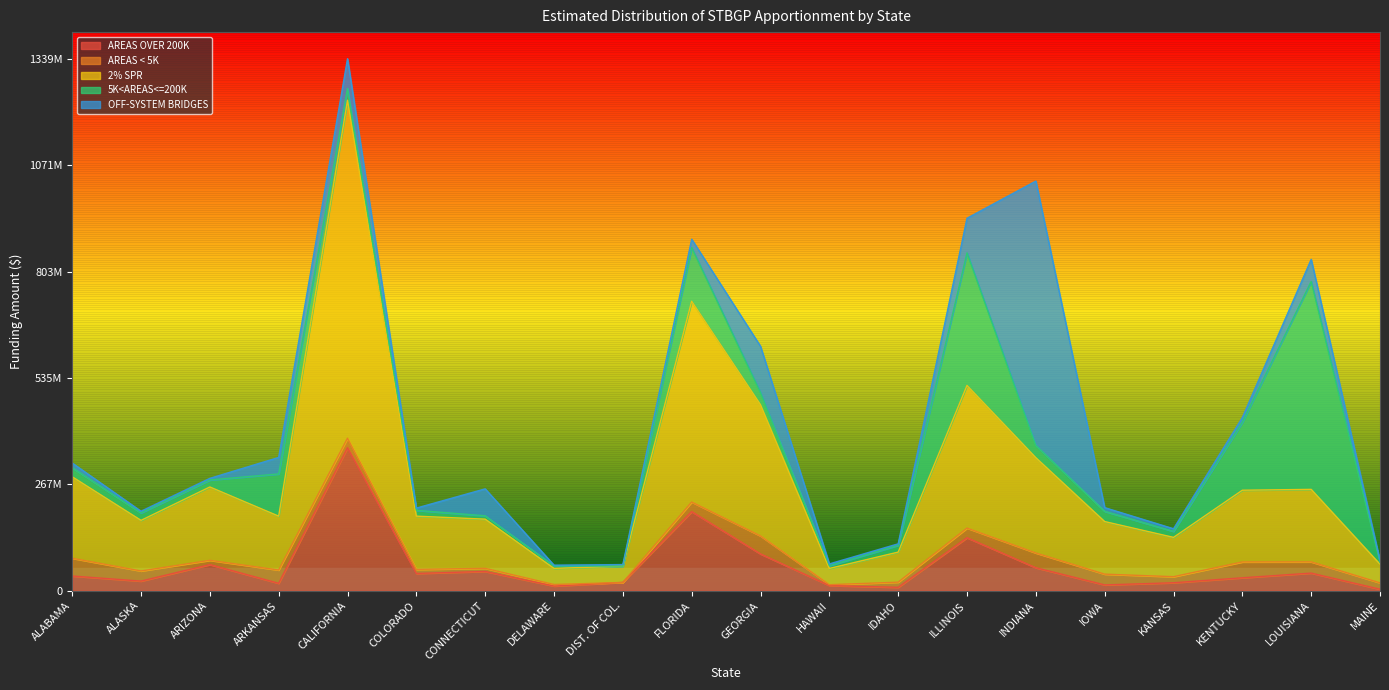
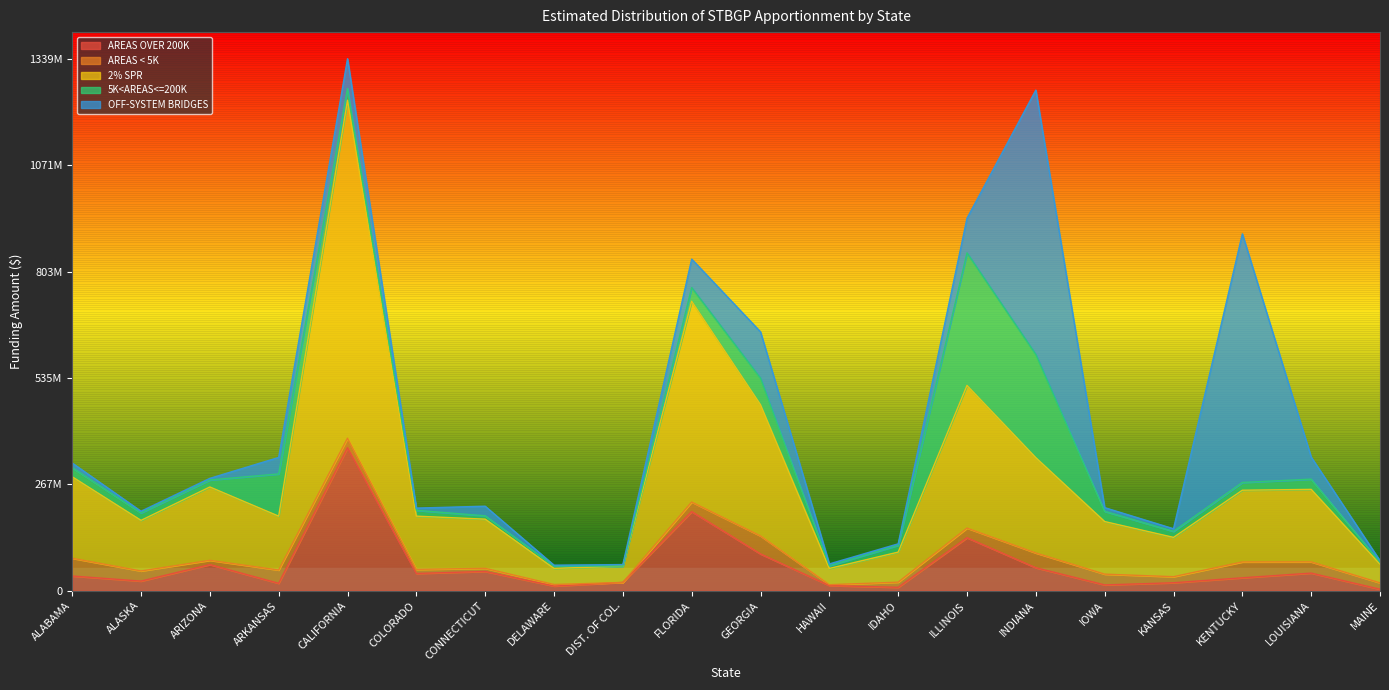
OFF-SYSTEM BRIDGES, CONNECTICUT: 70000000 -> 20000000
5K<AREAS<=200K, FLORIDA: 140000000 -> 30000000
OFF-SYSTEM BRIDGES, FLORIDA: 20000000 -> 70000000
5K<AREAS<=200K, GEORGIA: 30000000 -> 70000000
5K<AREAS<=200K, INDIANA: 30000000 -> 260000000
5K<AREAS<=200K, KENTUCKY: 170000000 -> 20000000
OFF-SYSTEM BRIDGES, KENTUCKY: 10000000 -> 630000000
5K<AREAS<=200K, LOUISIANA: 520000000 -> 30000000
